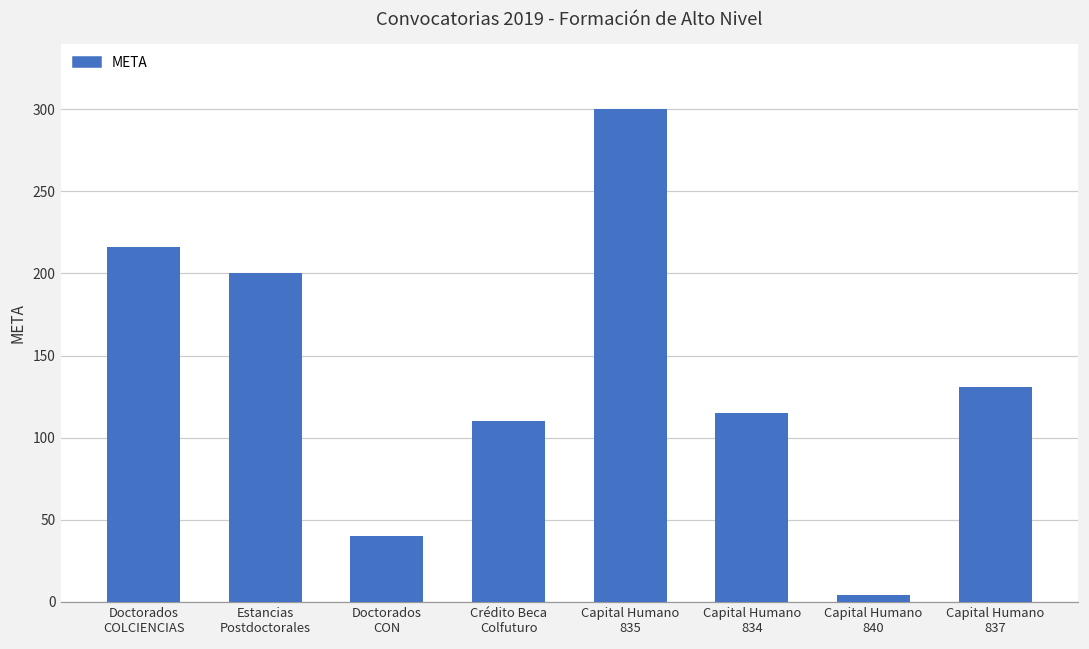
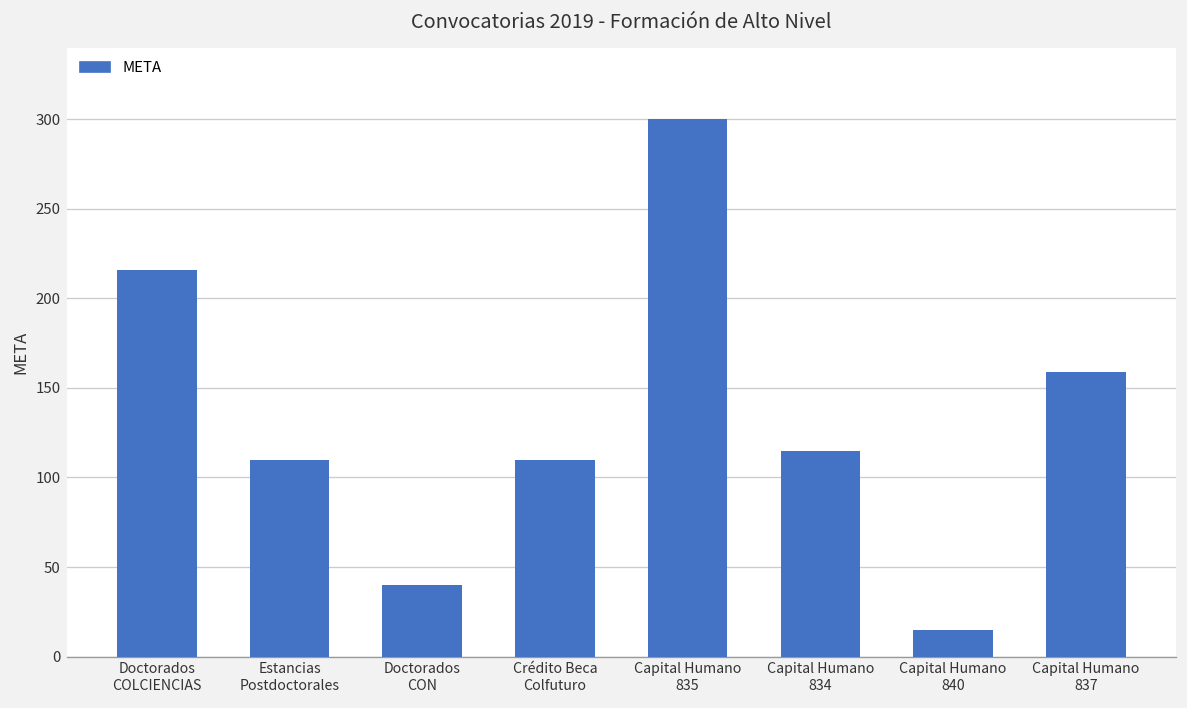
Estancias Postdoctorales: 200 -> 110
Capital Humano 840: 4 -> 15
Capital Humano 837: 131 -> 159
